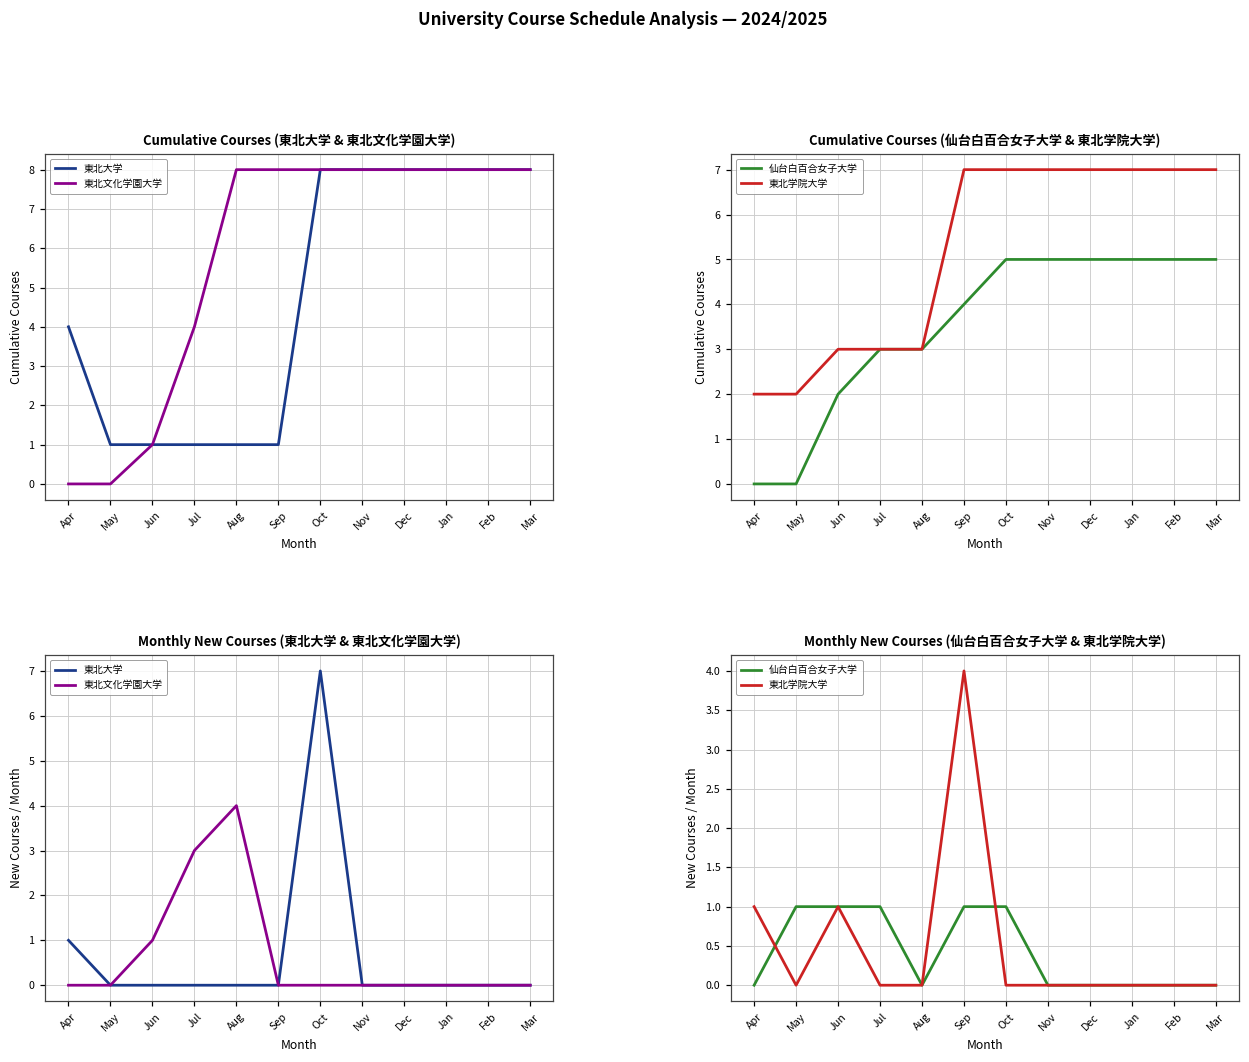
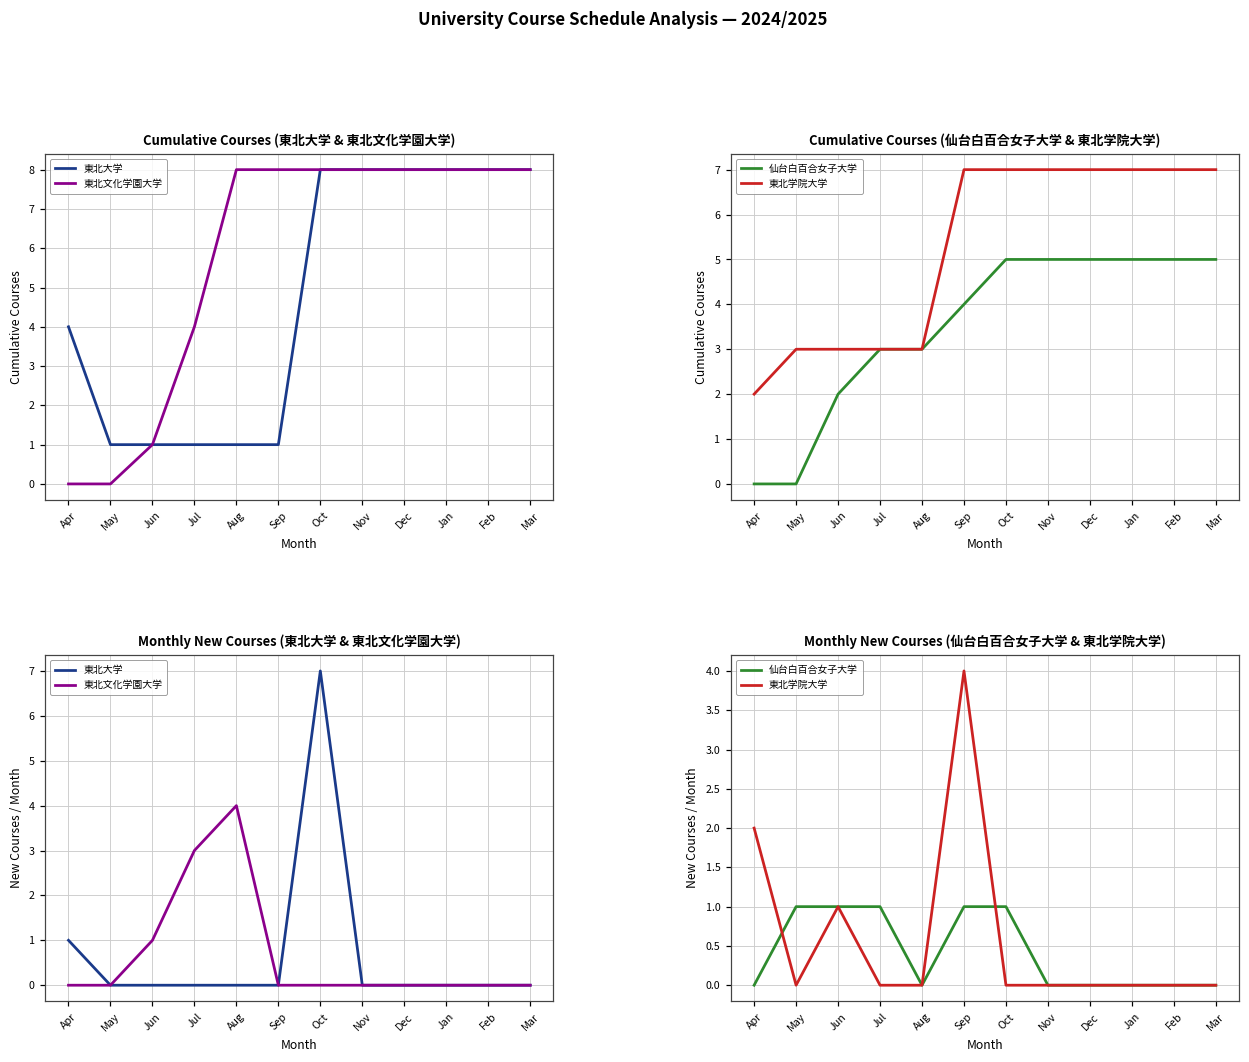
Cumulative Courses (仙台白百合女子大学 & 東北学院大学), 東北学院大学, May: 2 -> 3
Monthly New Courses (仙台白百合女子大学 & 東北学院大学), 東北学院大学, Apr: 1 -> 2
